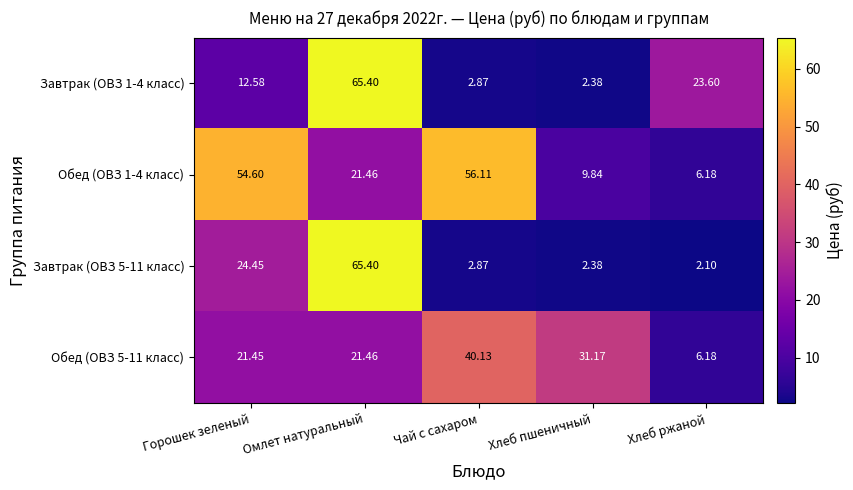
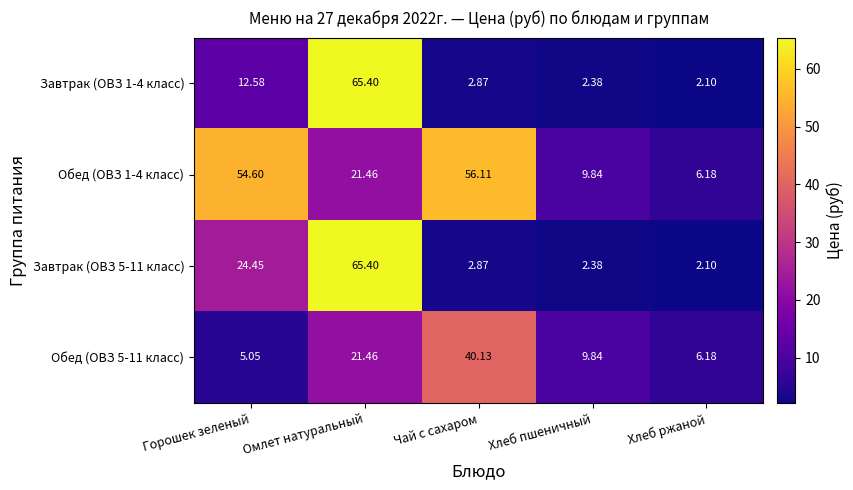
Завтрак (ОВЗ 1-4 класс), Хлеб ржаной: 23.60 -> 2.10
Обед (ОВЗ 5-11 класс), Горошек зеленый: 21.45 -> 5.05
Обед (ОВЗ 5-11 класс), Хлеб пшеничный: 31.17 -> 9.84
